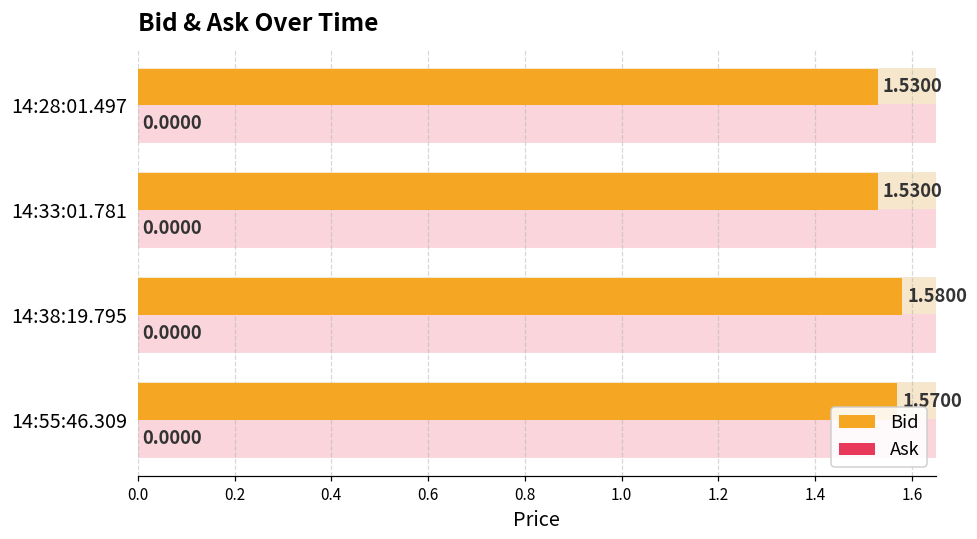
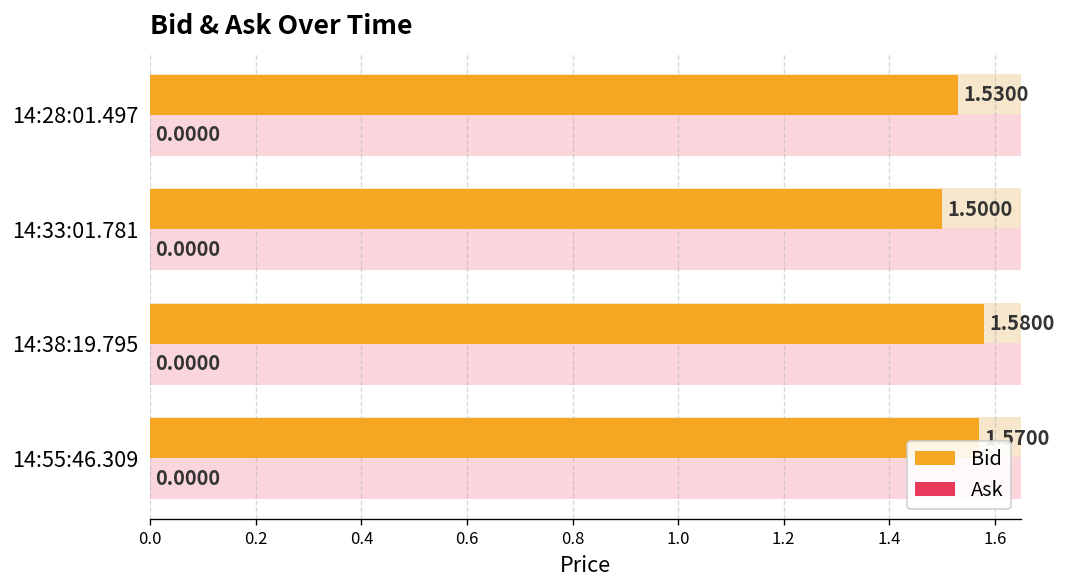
Bid, 14:33:01.781: 1.5300 -> 1.5000
